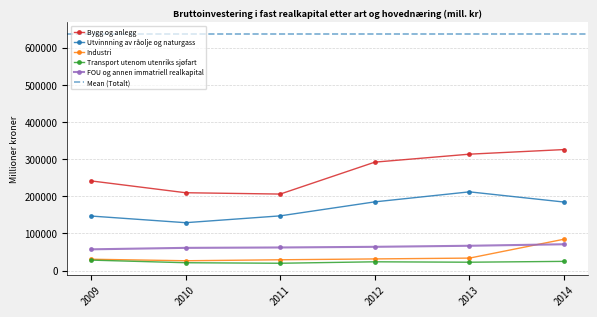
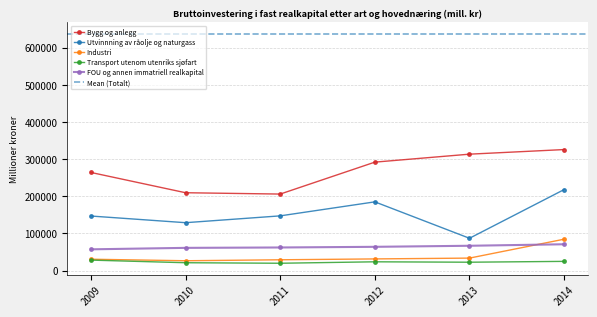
Bygg og anlegg, 2009: 240000 -> 260000
Utvinnning av råolje og naturgass, 2013: 210000 -> 90000
Utvinnning av råolje og naturgass, 2014: 180000 -> 220000
